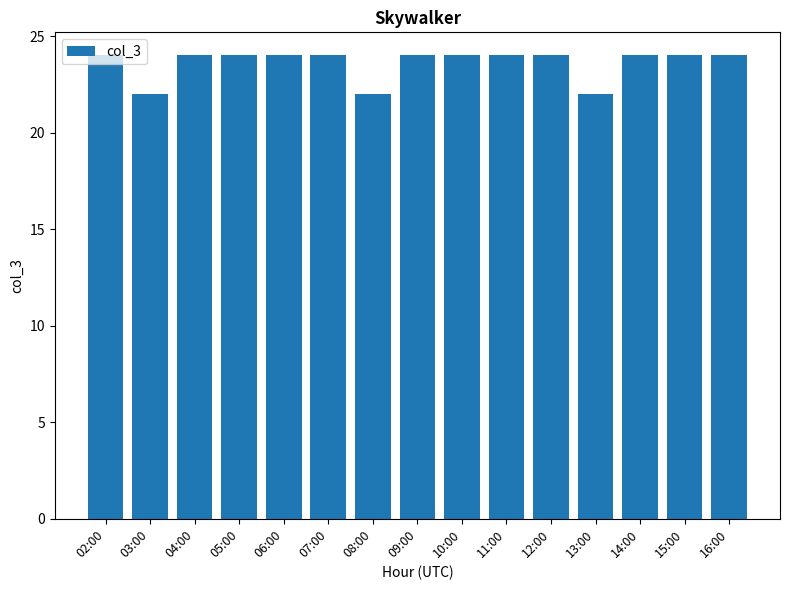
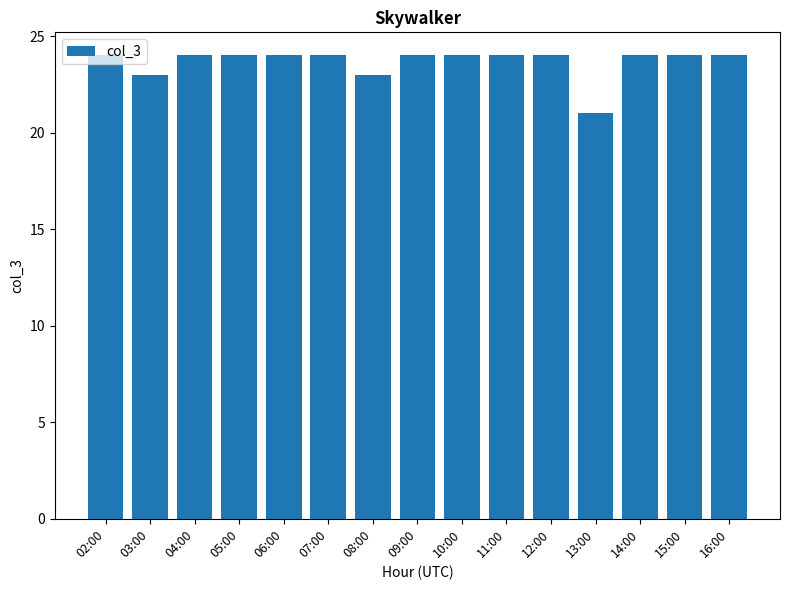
03:00: 22 -> 23
08:00: 22 -> 23
13:00: 22 -> 21
